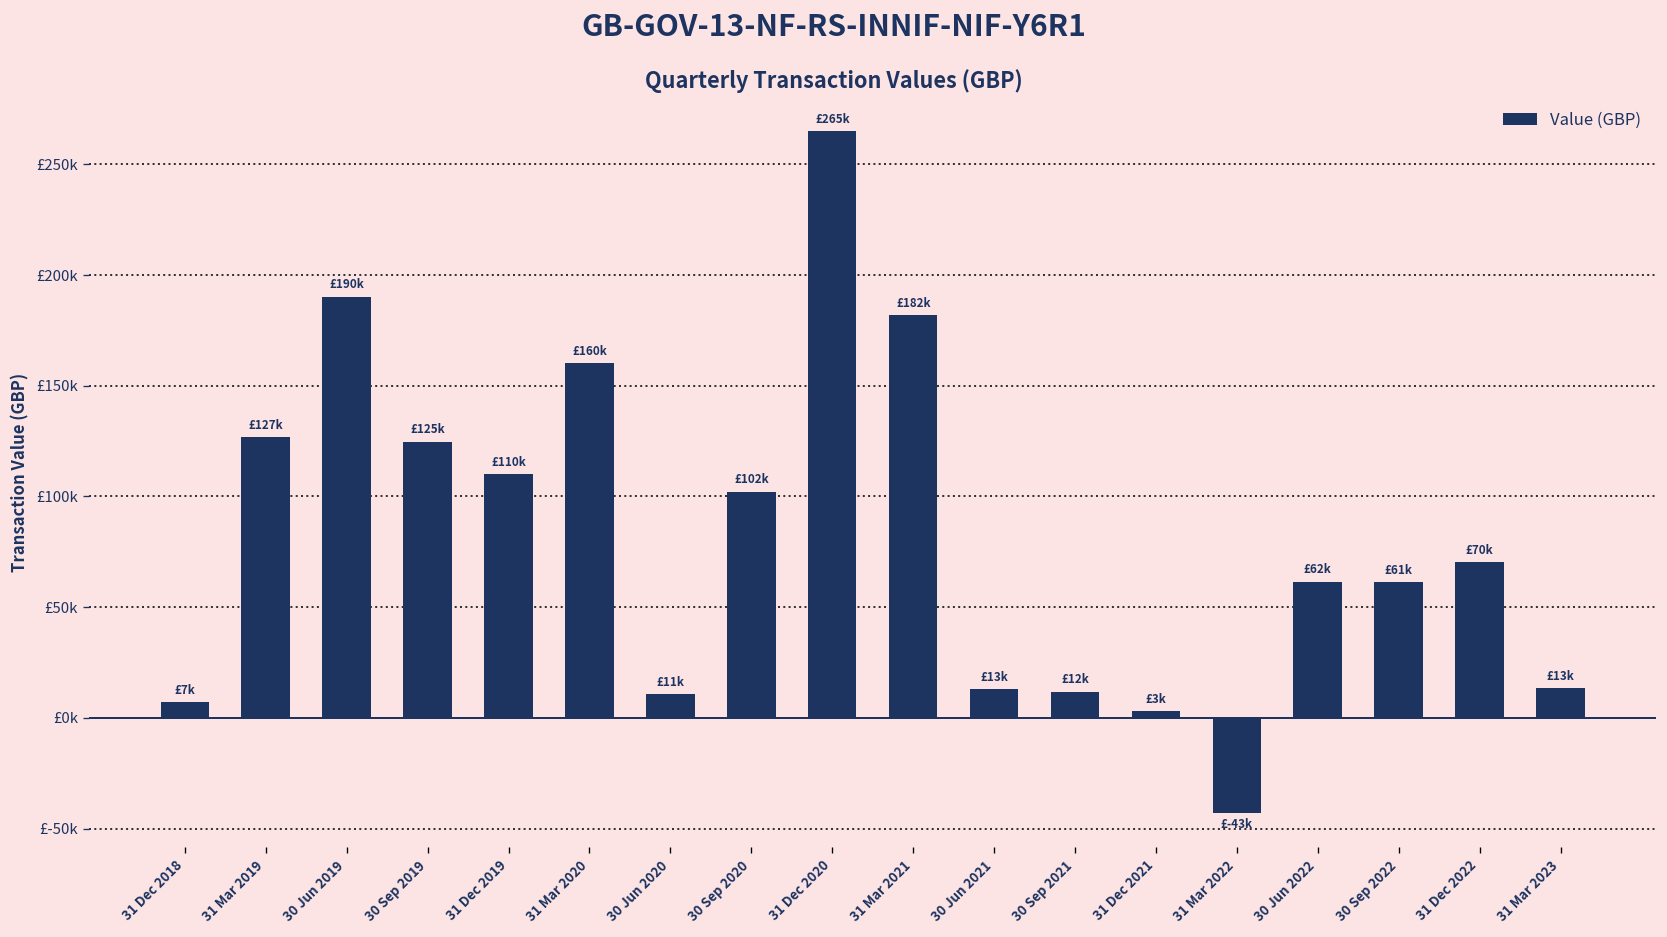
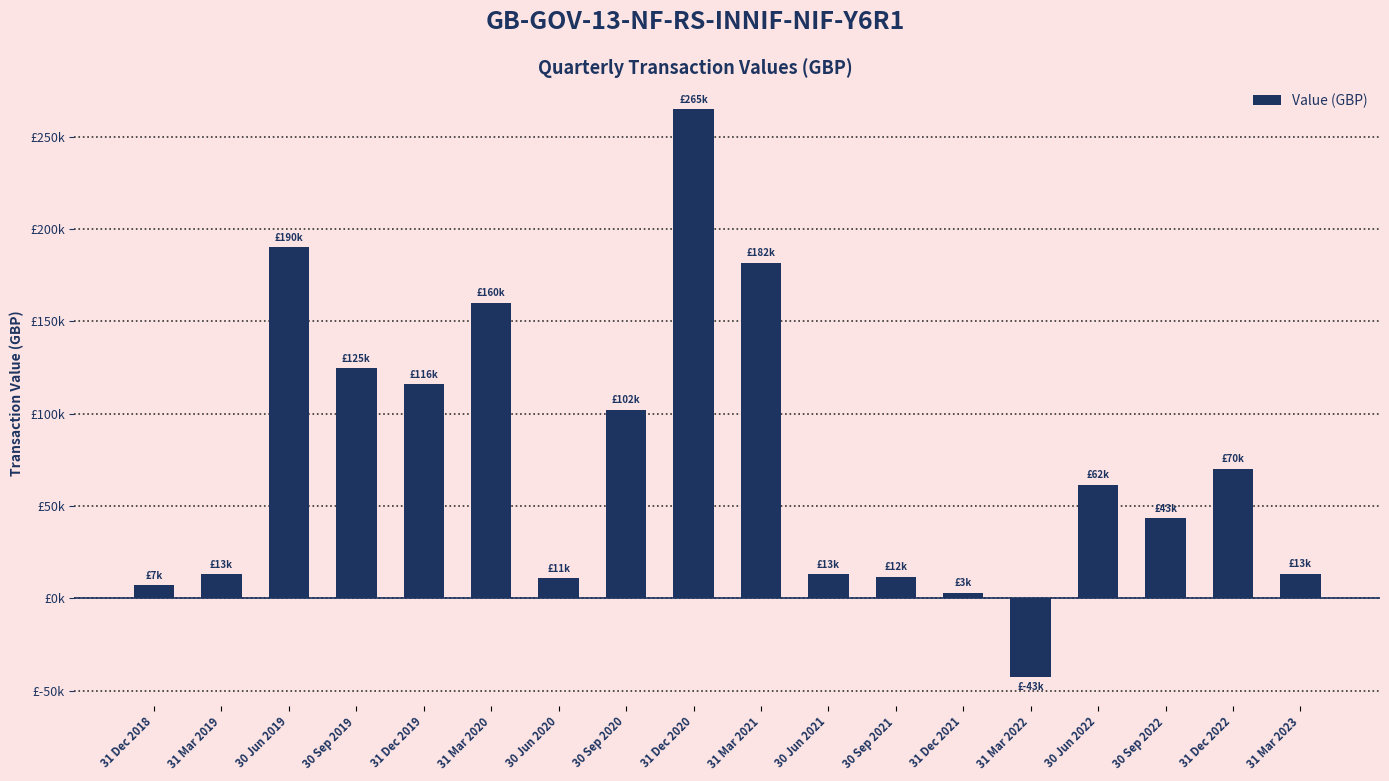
31 Mar 2019: £127k -> £13k
31 Dec 2019: £110k -> £116k
30 Sep 2022: £61k -> £43k
